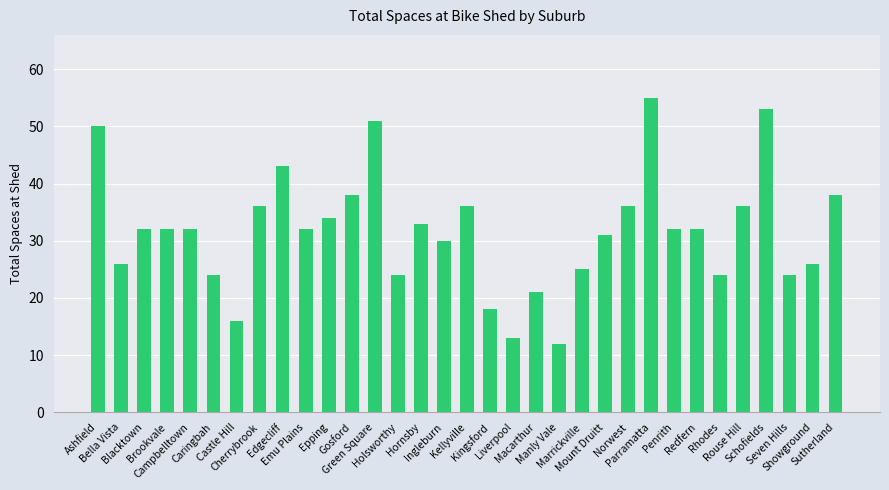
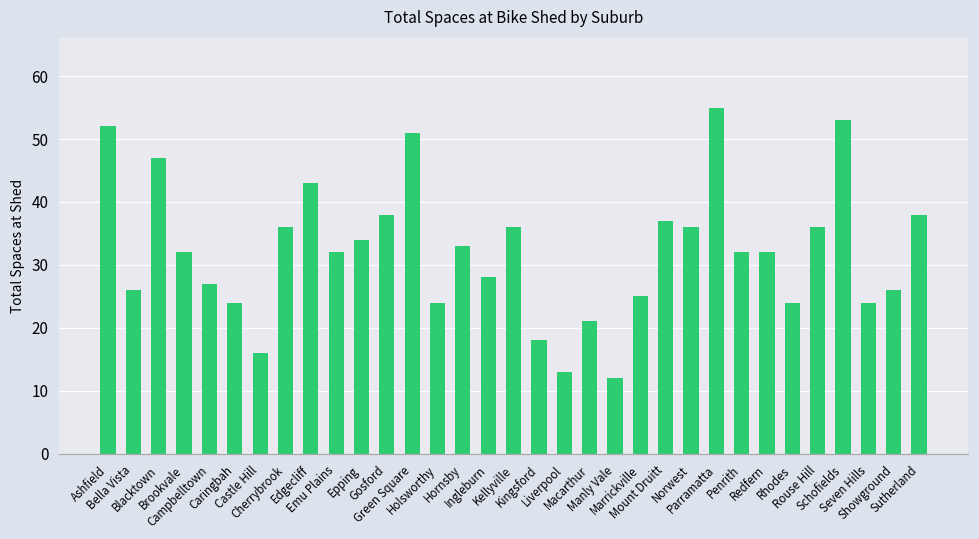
Ashfield: 50 -> 52
Blacktown: 32 -> 47
Campbelltown: 32 -> 27
Ingleburn: 30 -> 28
Mount Druitt: 31 -> 37
